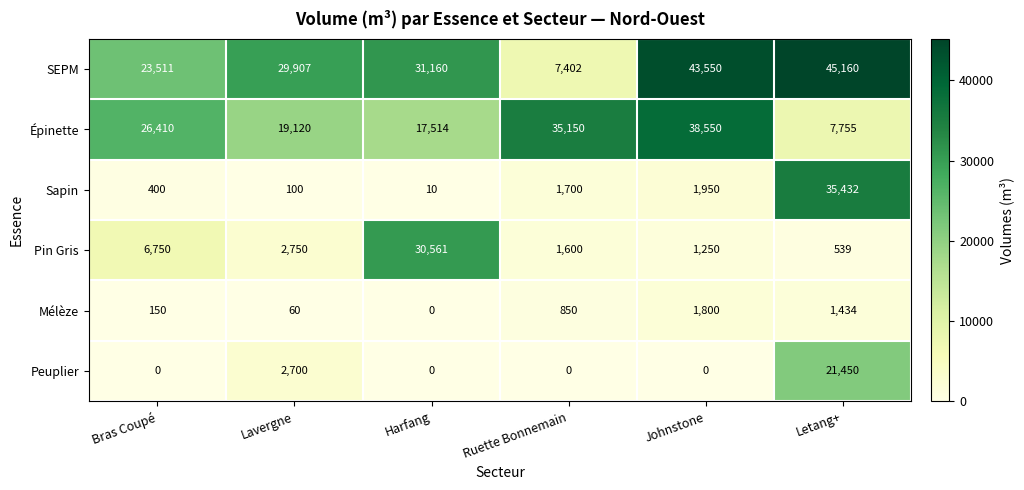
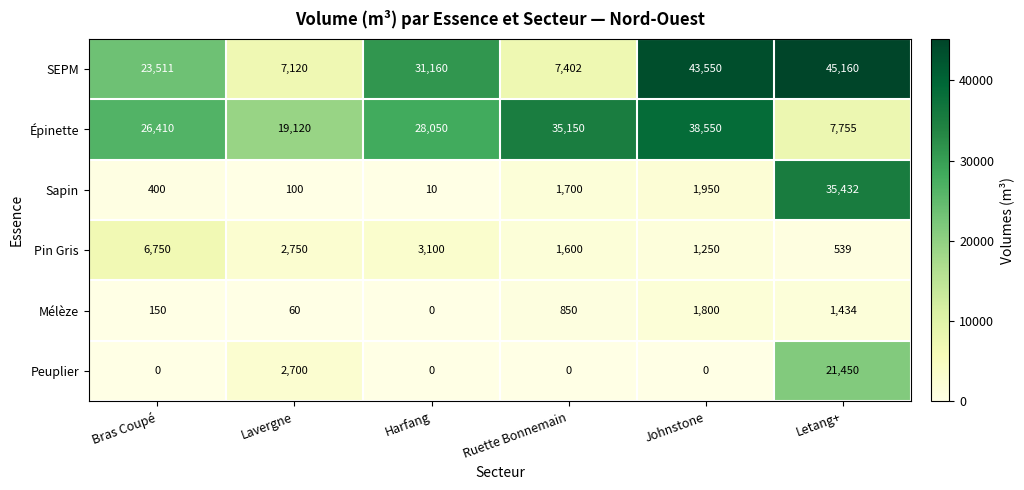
SEPM, Lavergne: 29,907 -> 7,120
Épinette, Harfang: 17,514 -> 28,050
Pin Gris, Harfang: 30,561 -> 3,100
